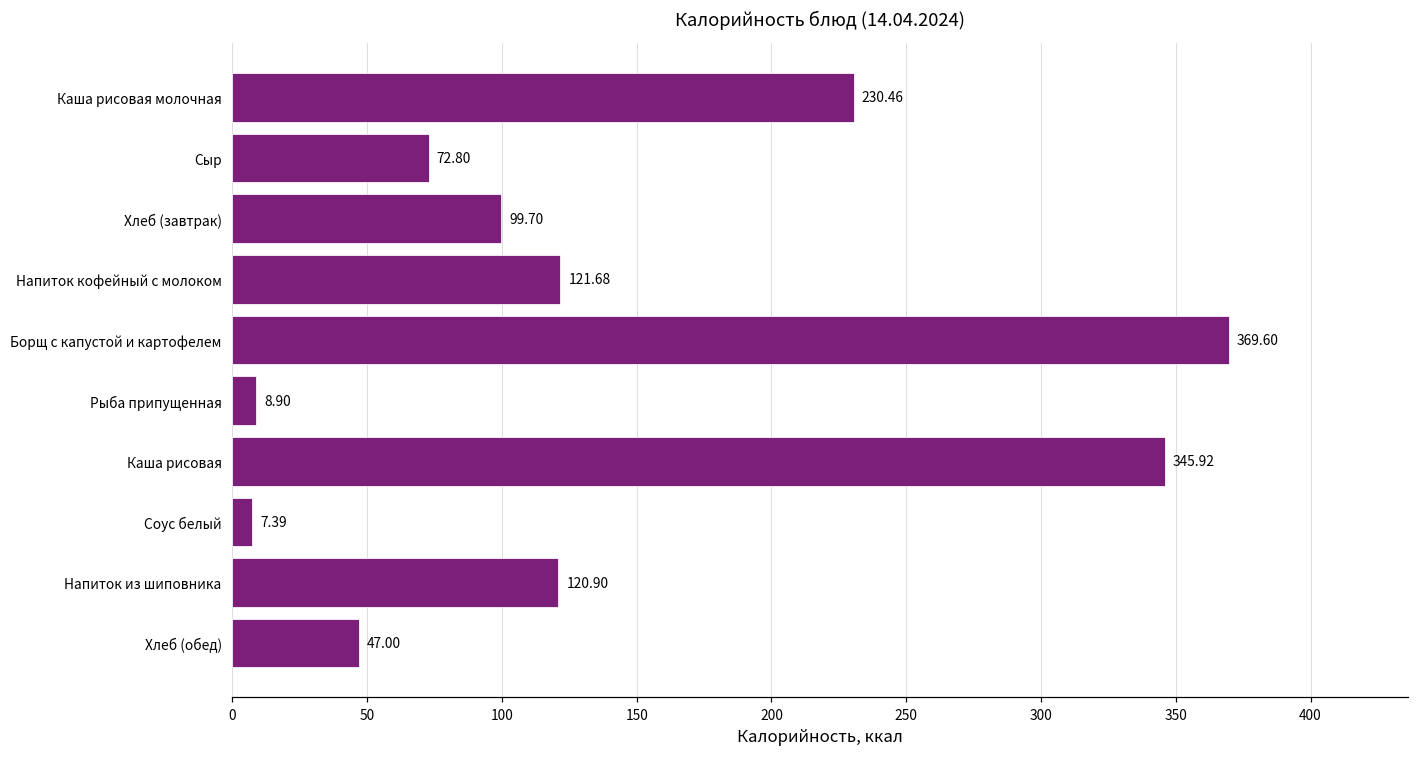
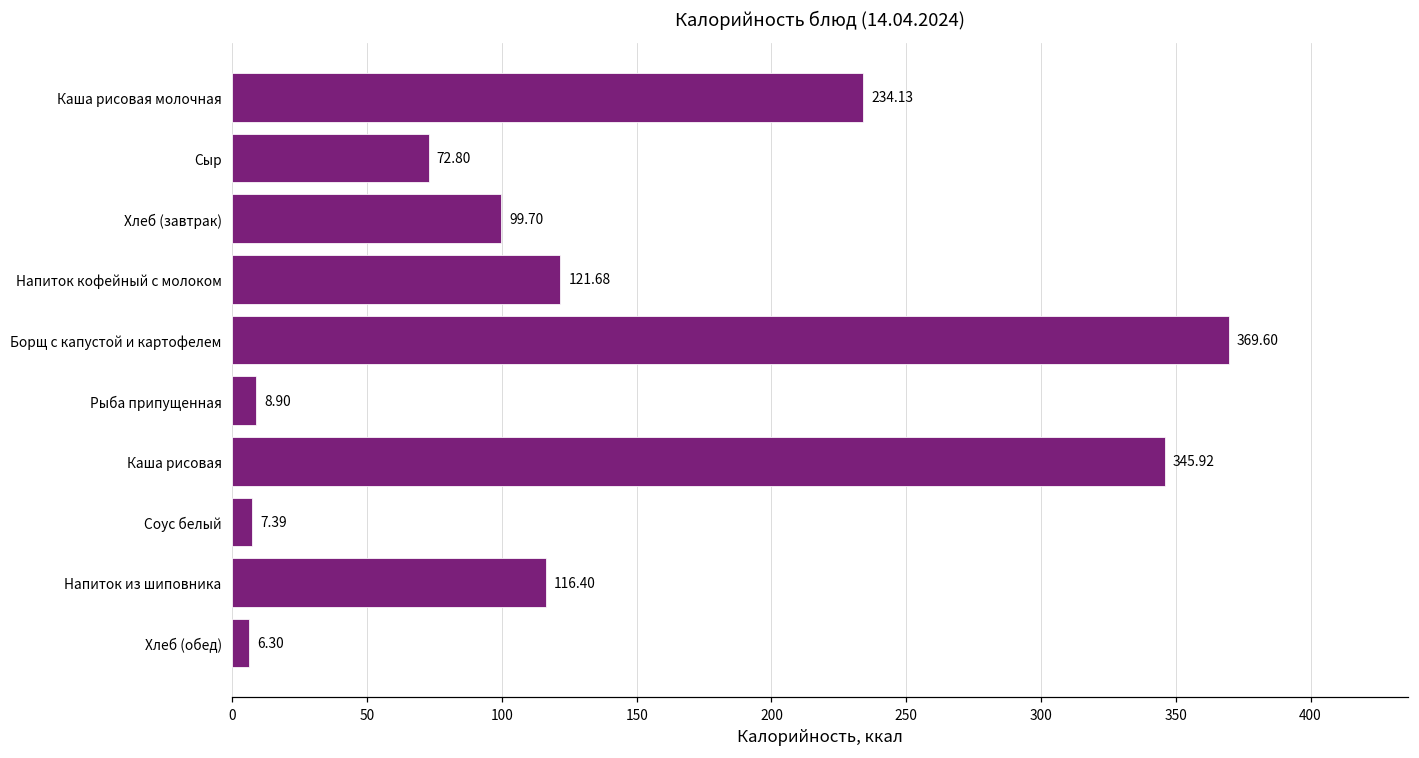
Каша рисовая молочная: 230.46 -> 234.13
Напиток из шиповника: 120.90 -> 116.40
Хлеб (обед): 47.00 -> 6.30
